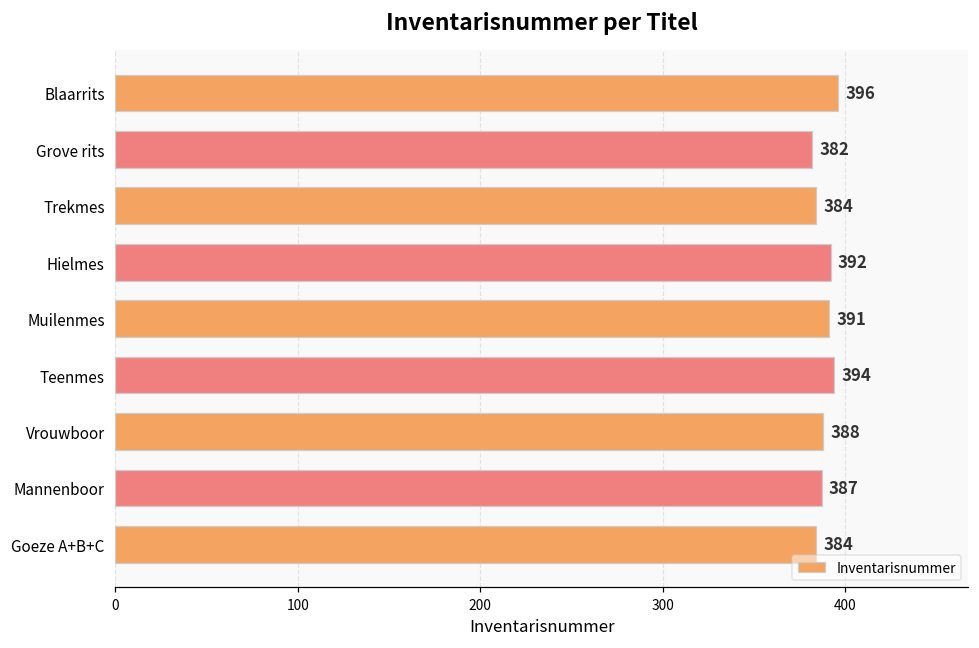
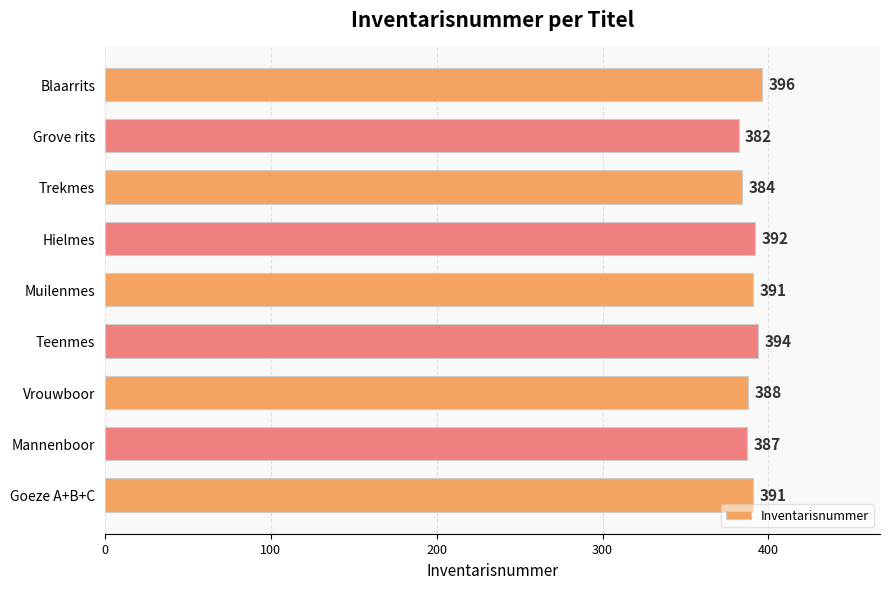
Goeze A+B+C: 384 -> 391
